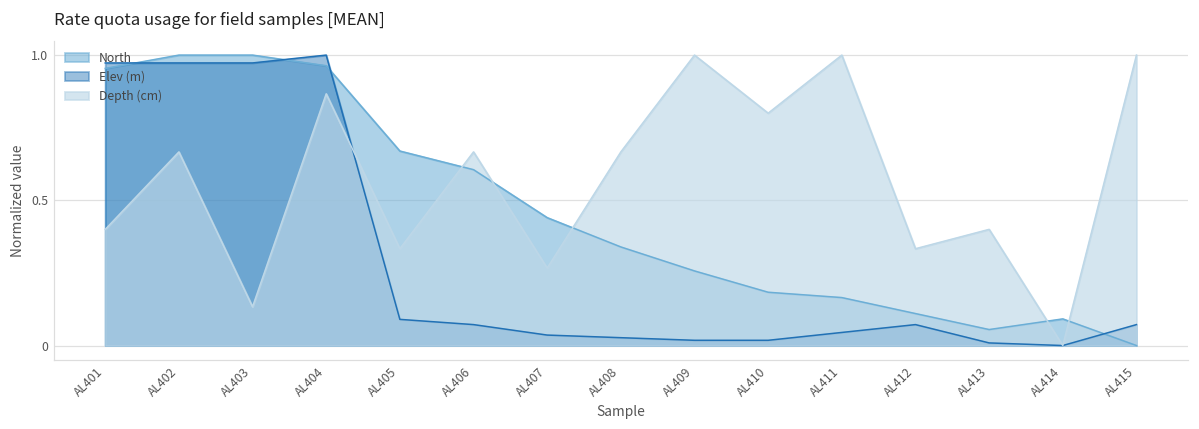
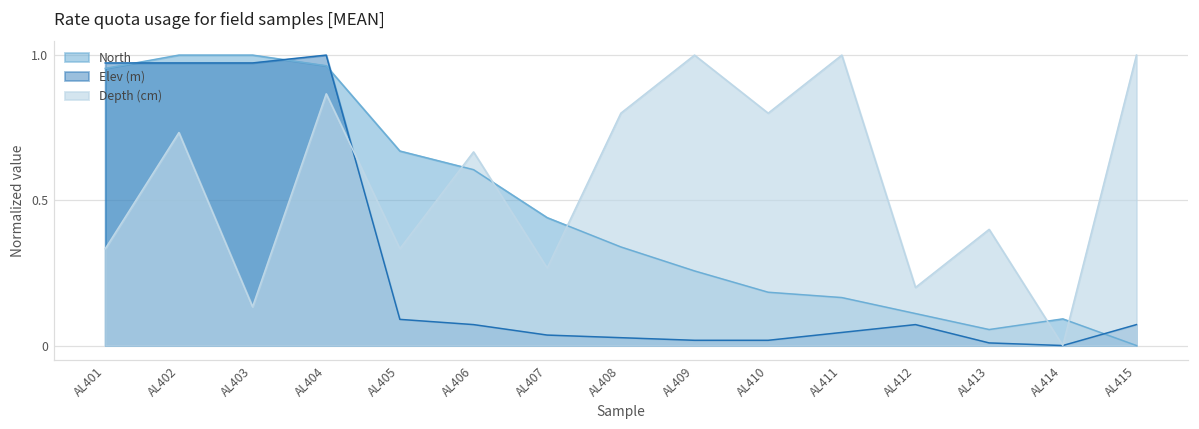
Depth (cm), AL401: 0.40 -> 0.33
Depth (cm), AL402: 0.67 -> 0.73
Depth (cm), AL408: 0.67 -> 0.80
Depth (cm), AL412: 0.33 -> 0.20
